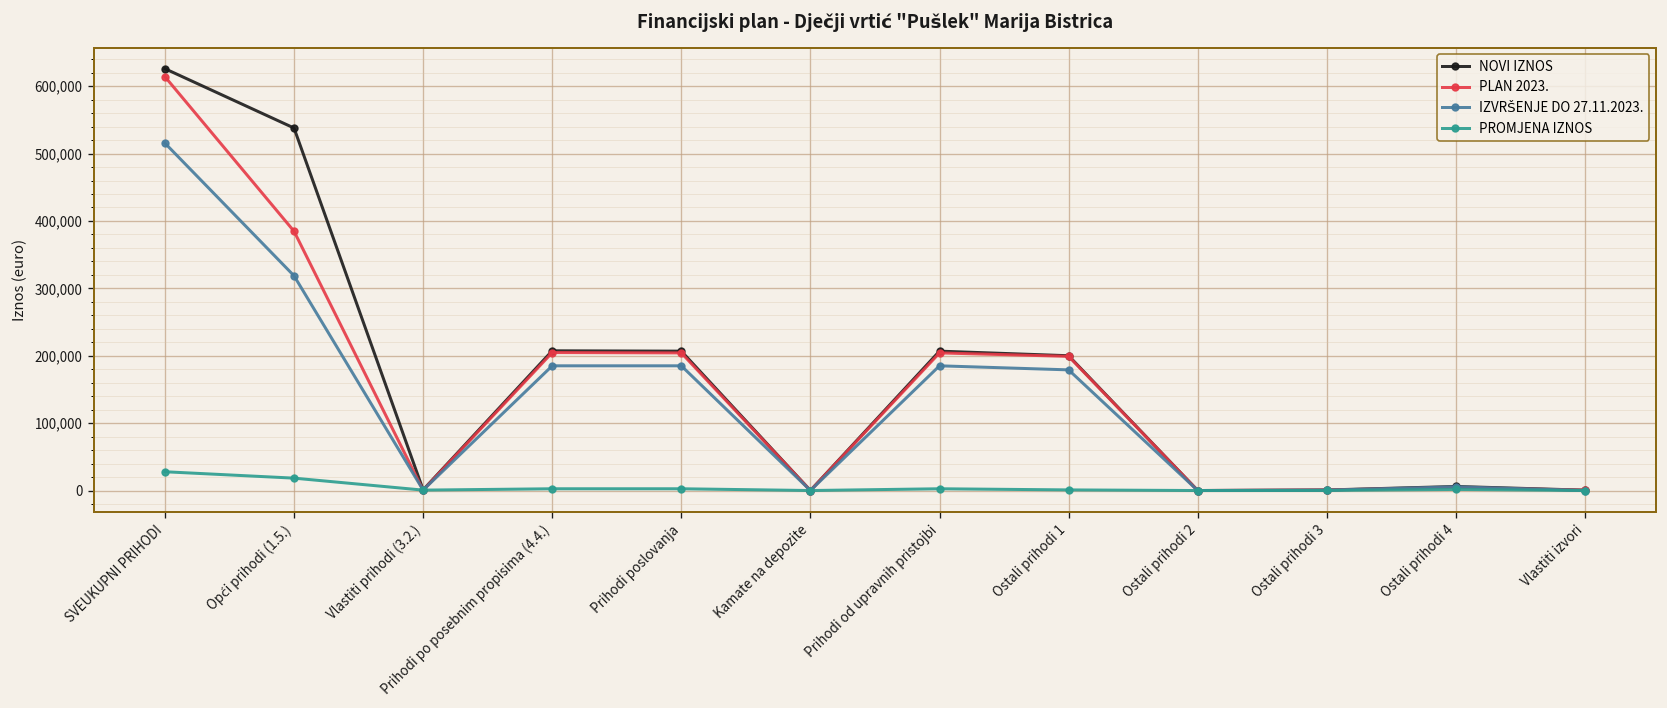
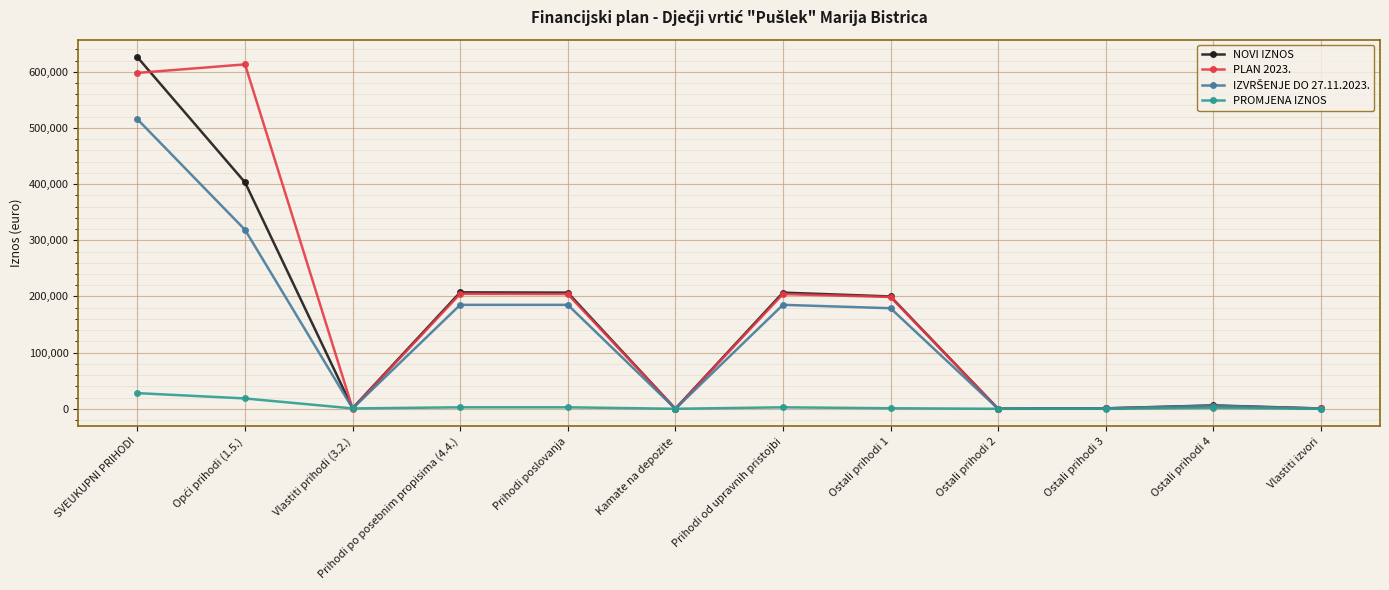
PLAN 2023., SVEUKUPNI PRIHODI: 610,000 -> 600,000
NOVI IZNOS, Opći prihodi (1.5.): 540,000 -> 400,000
PLAN 2023., Opći prihodi (1.5.): 380,000 -> 610,000
